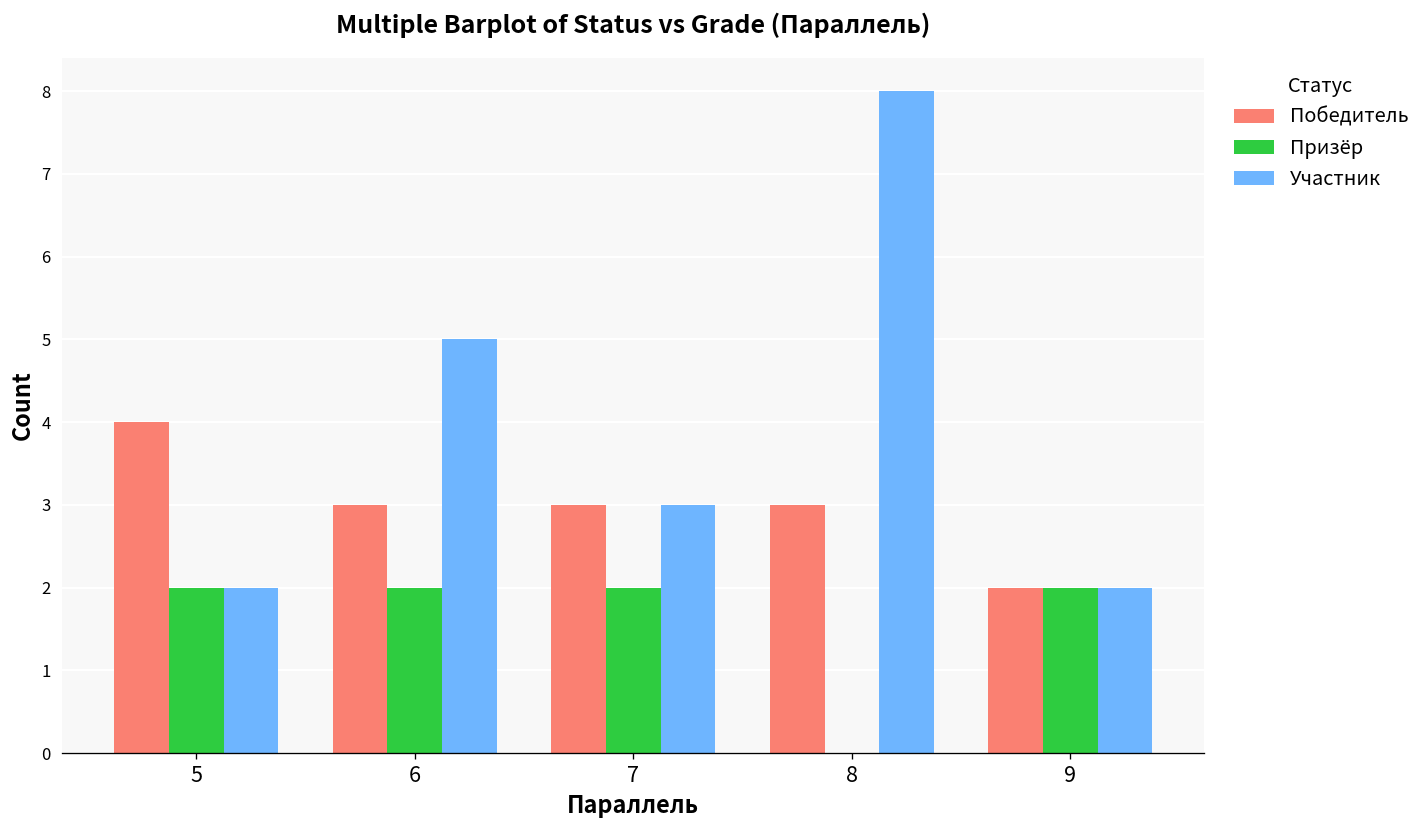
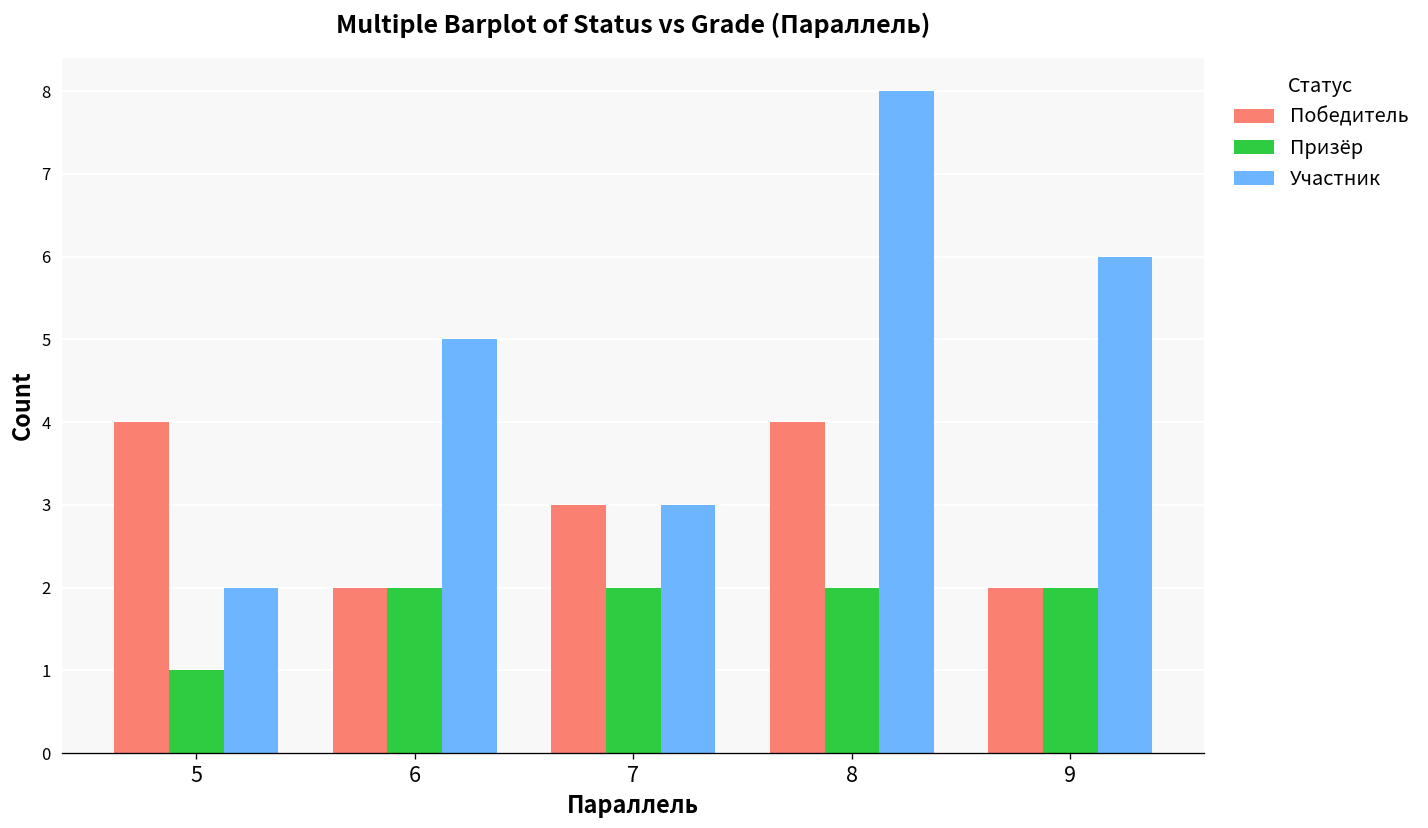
Призёр, 5: 2 -> 1
Победитель, 6: 3 -> 2
Победитель, 8: 3 -> 4
Призёр, 8: 0 -> 2
Участник, 9: 2 -> 6
